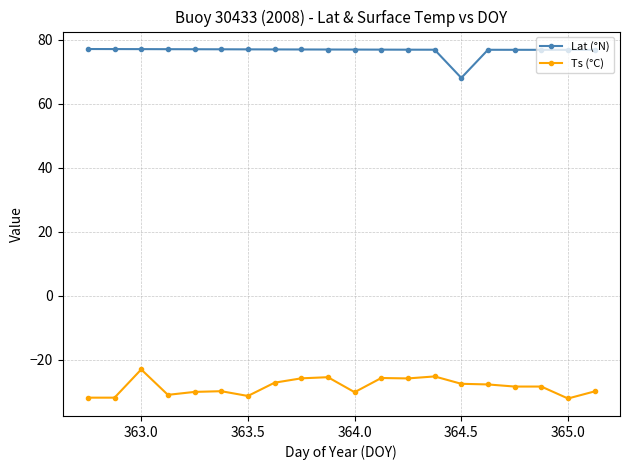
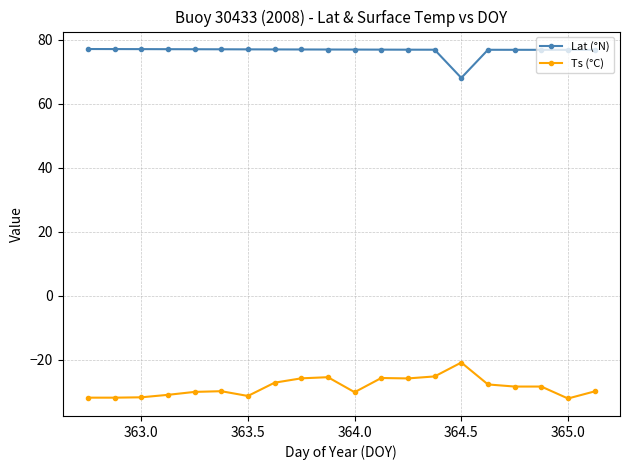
Ts (°C), 363.0: -23 -> -32
Ts (°C), 364.5: -28 -> -21
